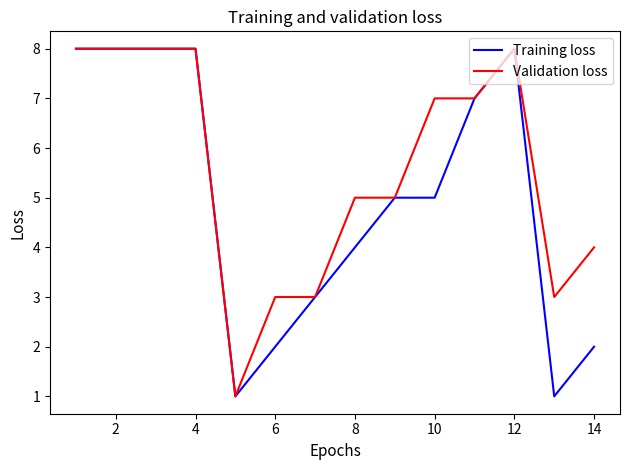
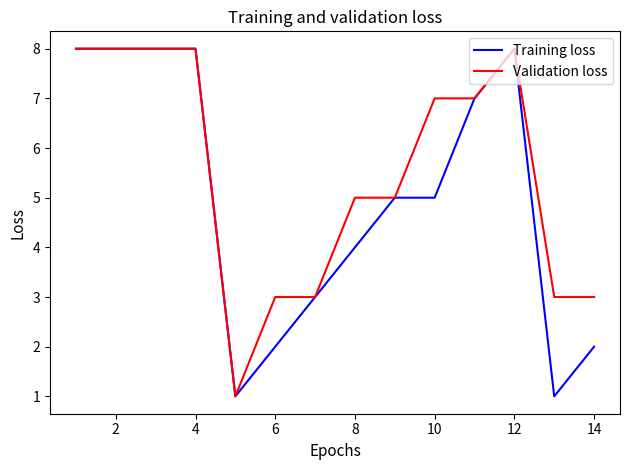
Validation loss, 14: 4 -> 3
